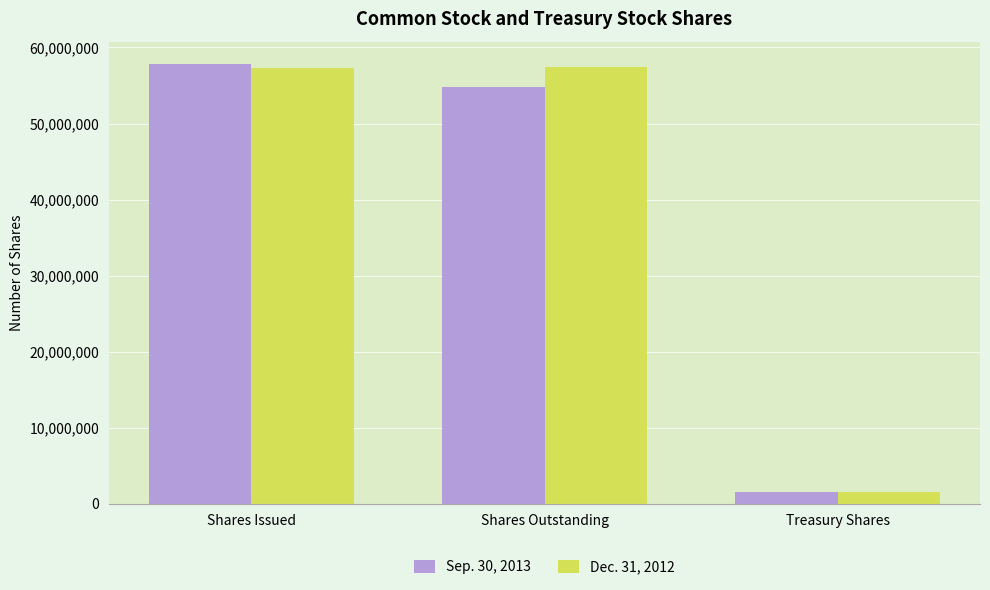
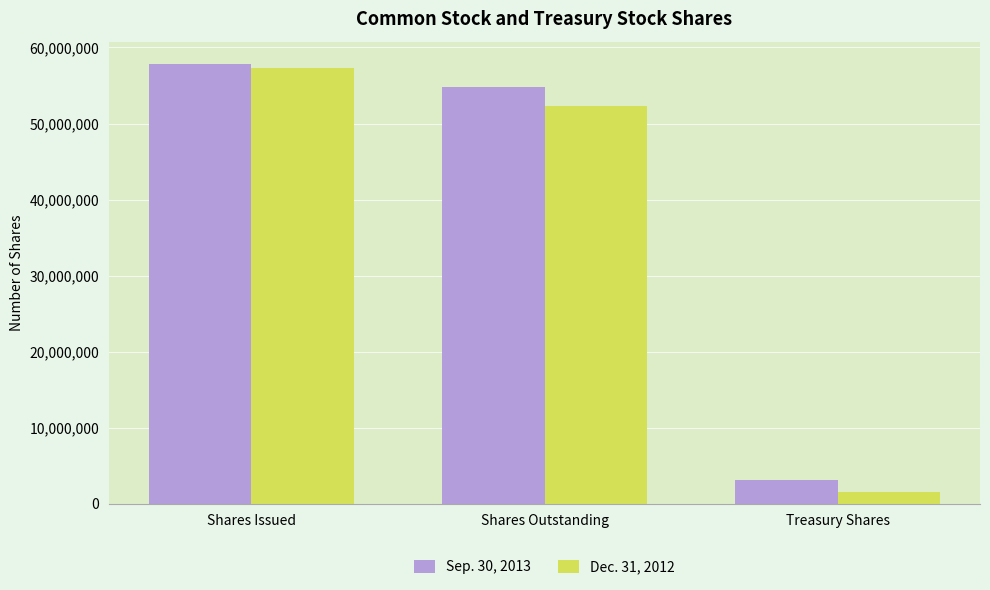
Dec. 31, 2012, Shares Outstanding: 57,000,000 -> 52,000,000
Sep. 30, 2013, Treasury Shares: 2,000,000 -> 3,000,000
